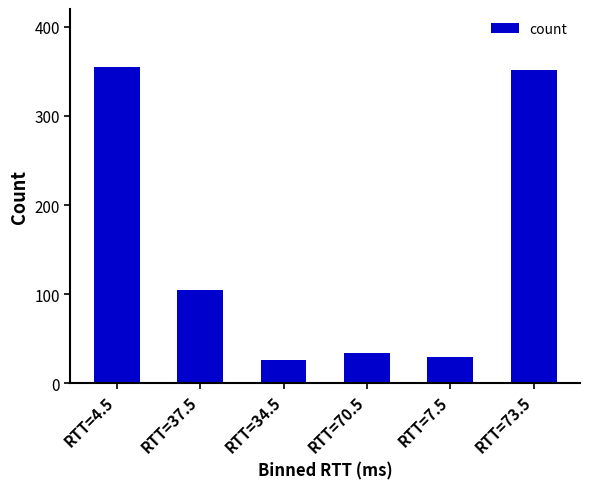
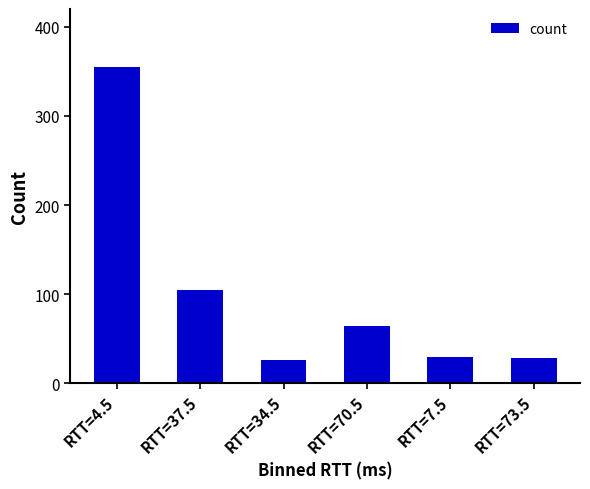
RTT=70.5: 30 -> 70
RTT=73.5: 350 -> 30
